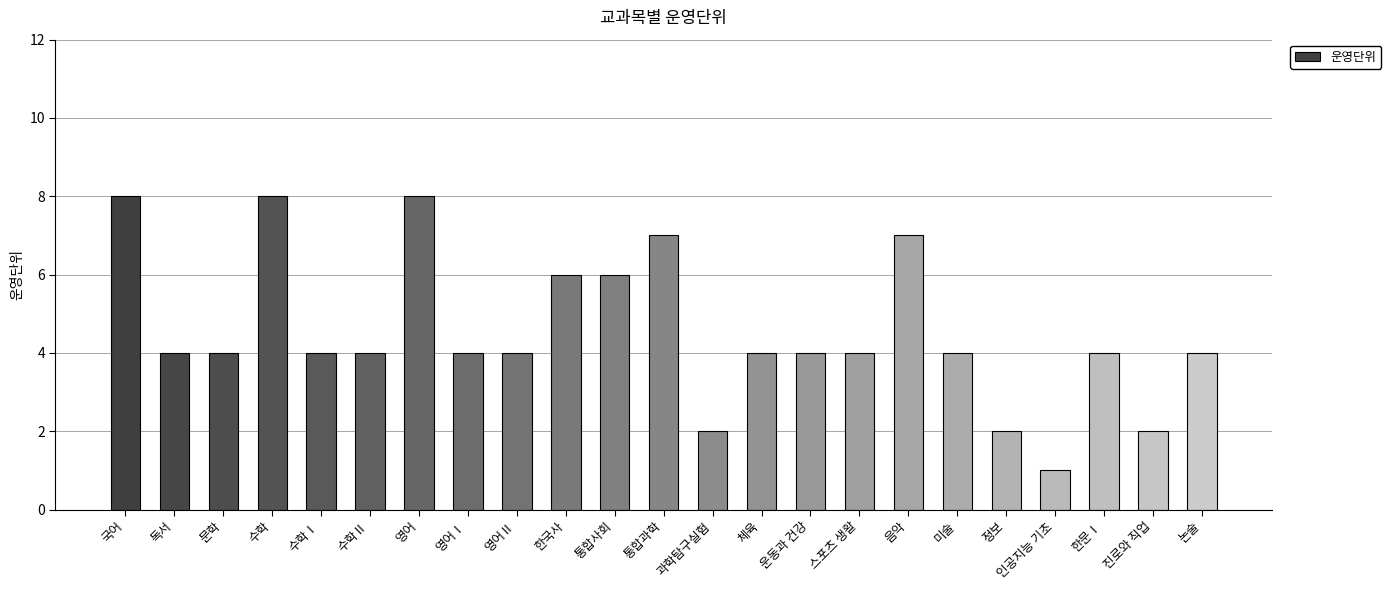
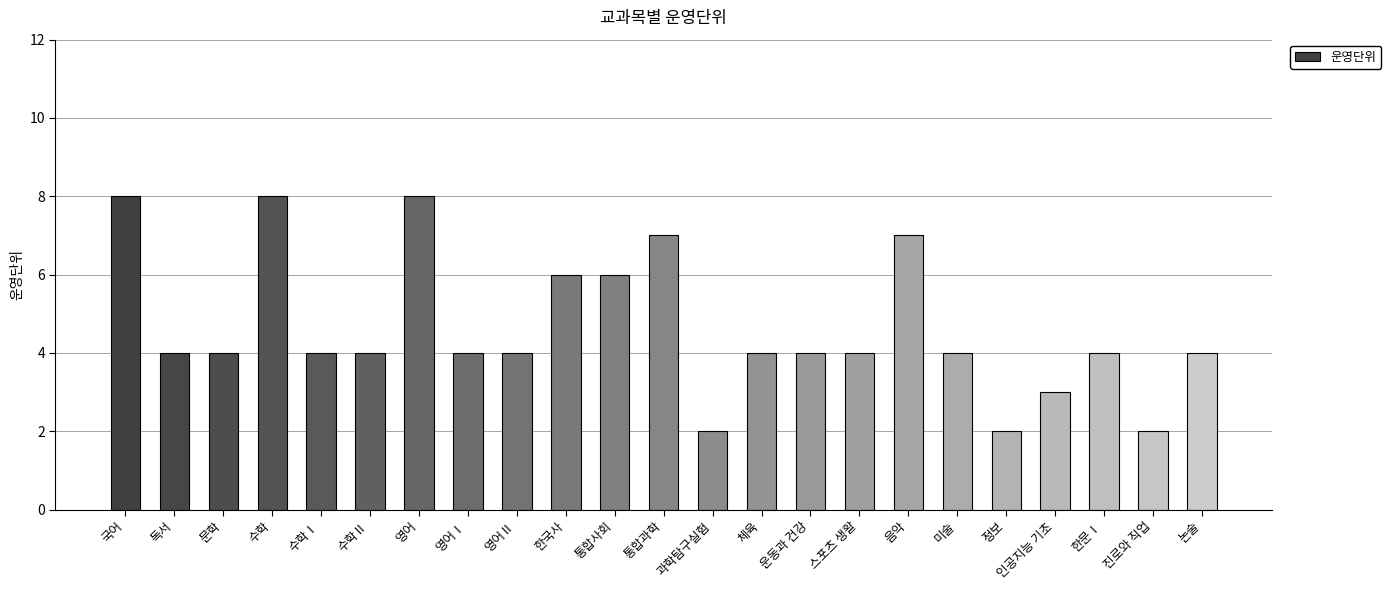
인공지능 기초: 1 -> 3
